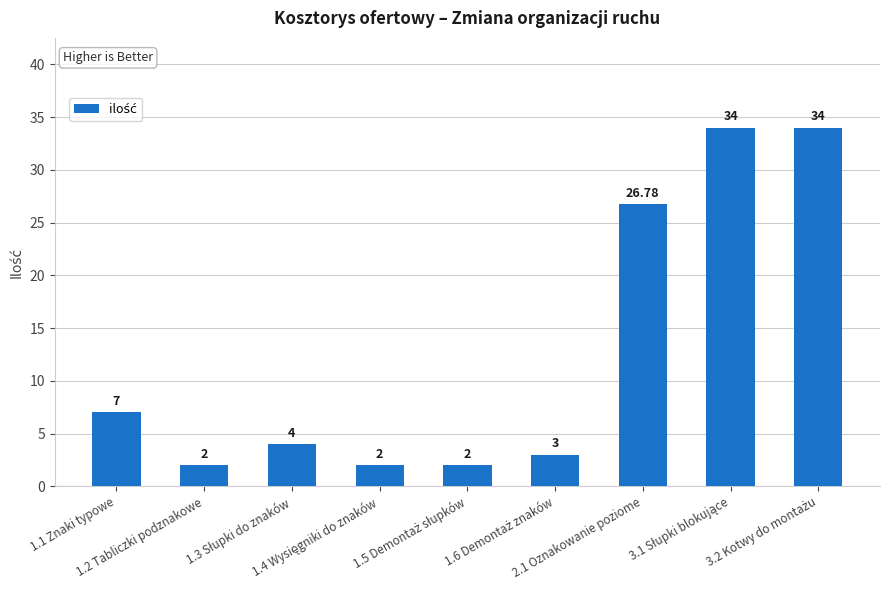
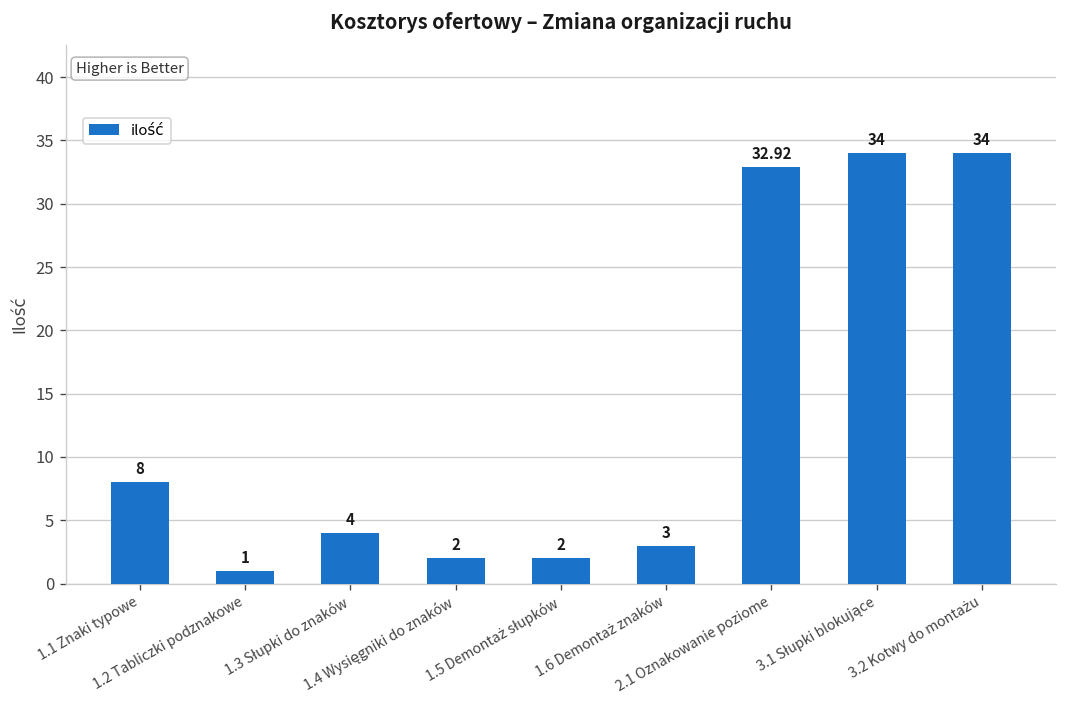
1.1 Znaki typowe: 7 -> 8
1.2 Tabliczki podznakowe: 2 -> 1
2.1 Oznakowanie poziome: 26.78 -> 32.92
